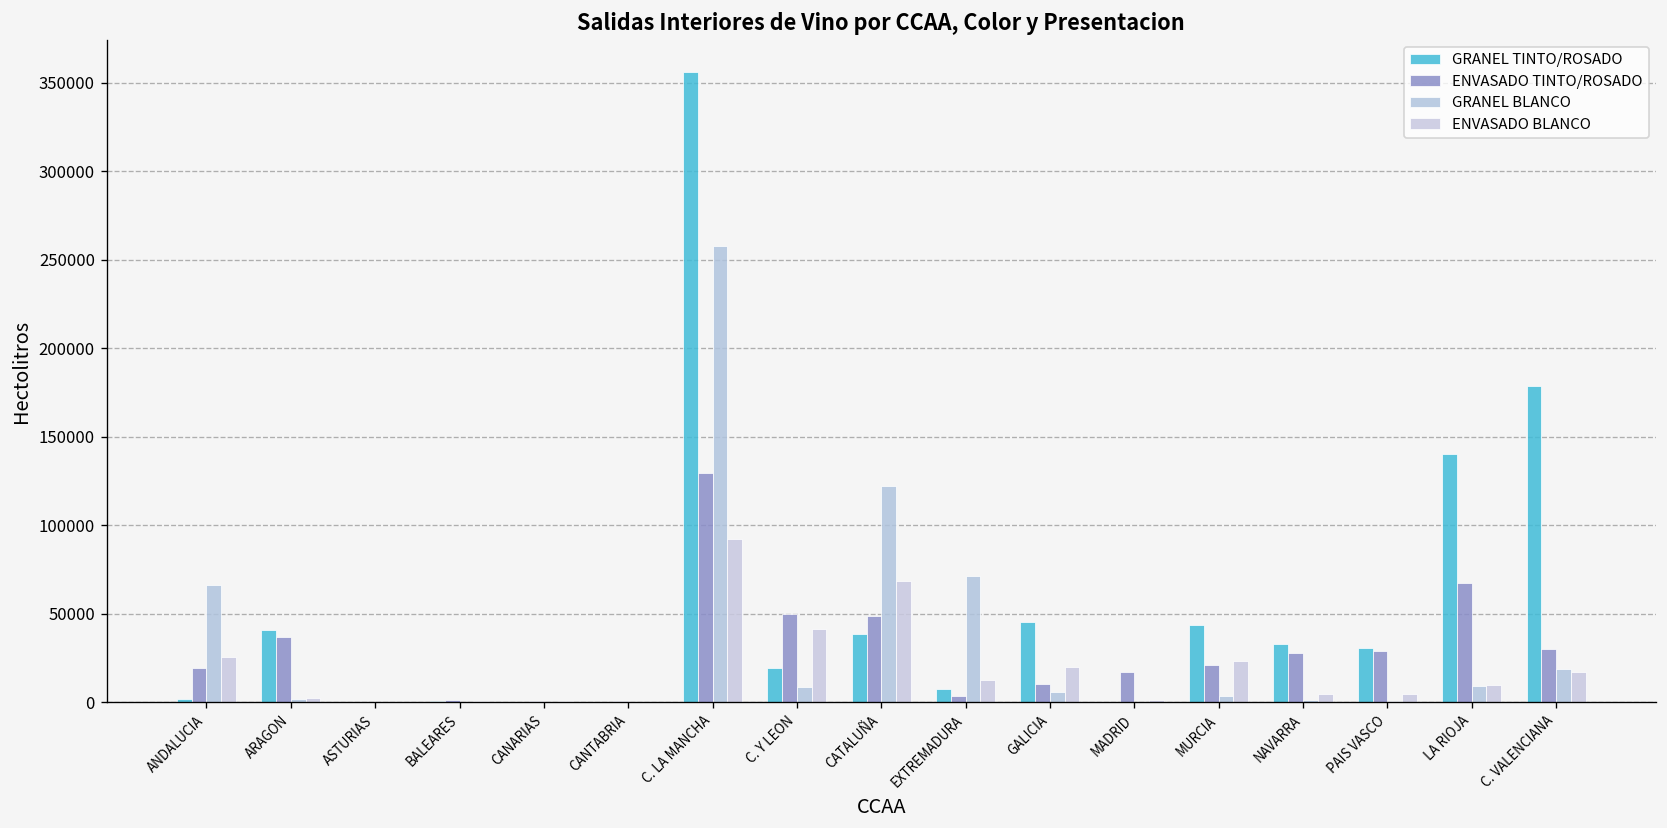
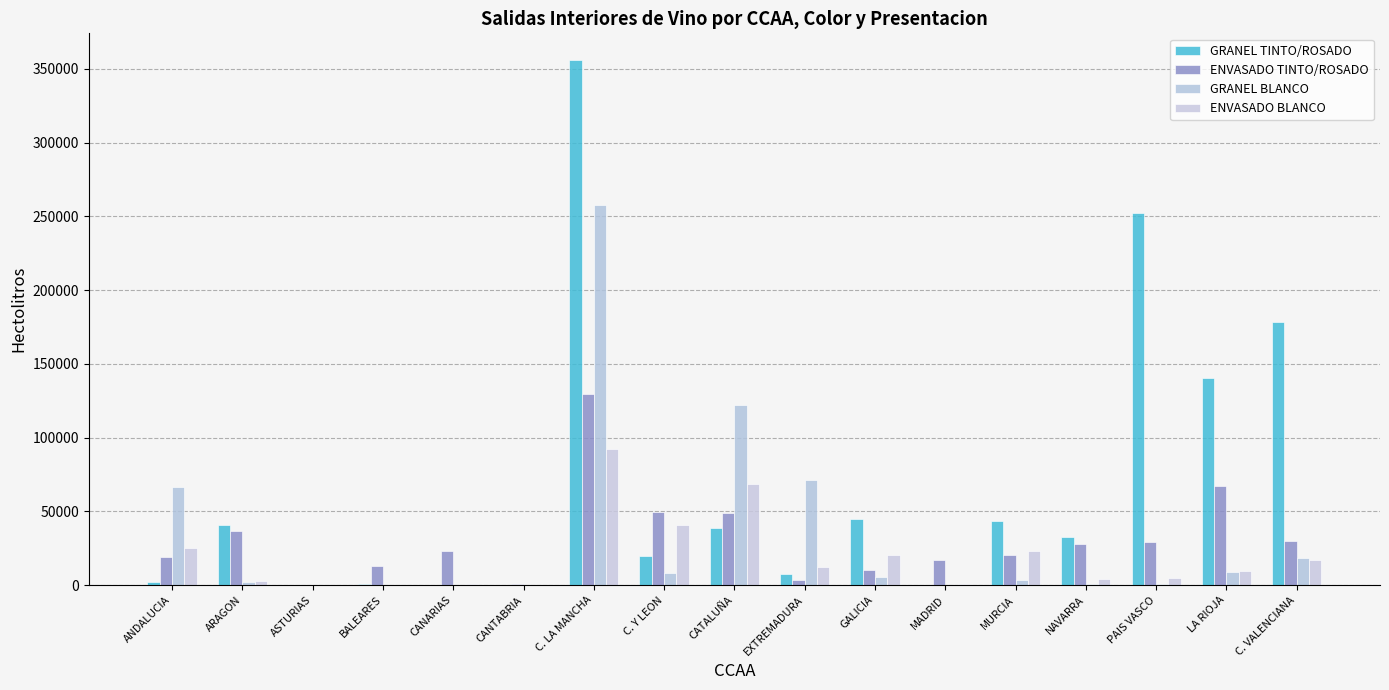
ENVASADO TINTO/ROSADO, BALEARES: 1000 -> 13000
ENVASADO TINTO/ROSADO, CANARIAS: 0 -> 23000
GRANEL TINTO/ROSADO, PAIS VASCO: 31000 -> 252000
